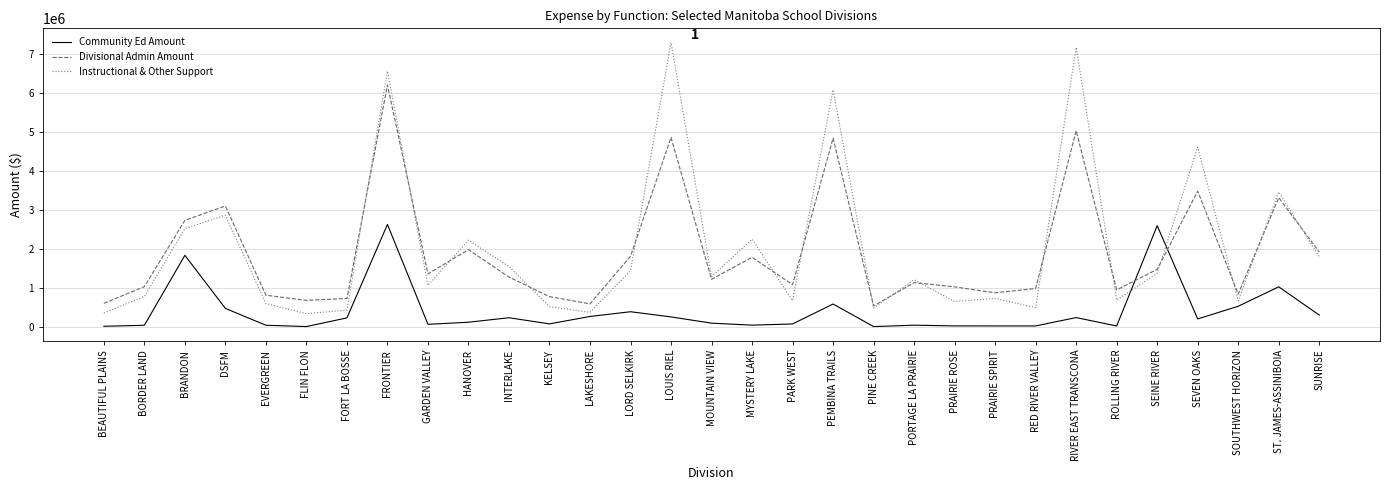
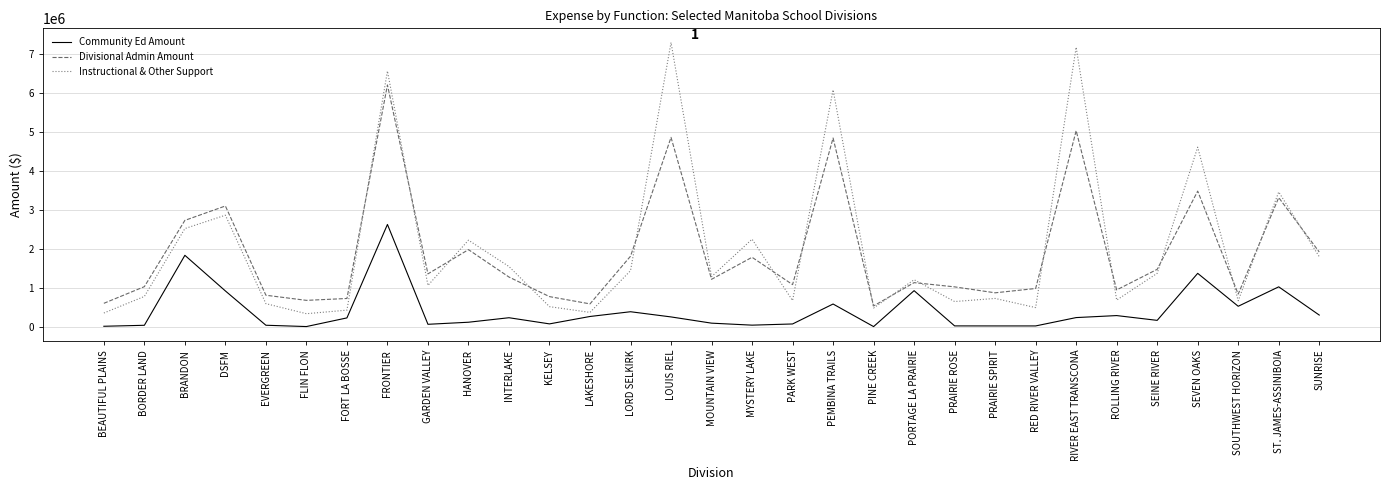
Community Ed Amount, DSFM: 500000 -> 900000
Community Ed Amount, PORTAGE LA PRAIRIE: 0 -> 900000
Community Ed Amount, ROLLING RIVER: 0 -> 300000
Community Ed Amount, SEINE RIVER: 2600000 -> 200000
Community Ed Amount, SEVEN OAKS: 200000 -> 1400000
